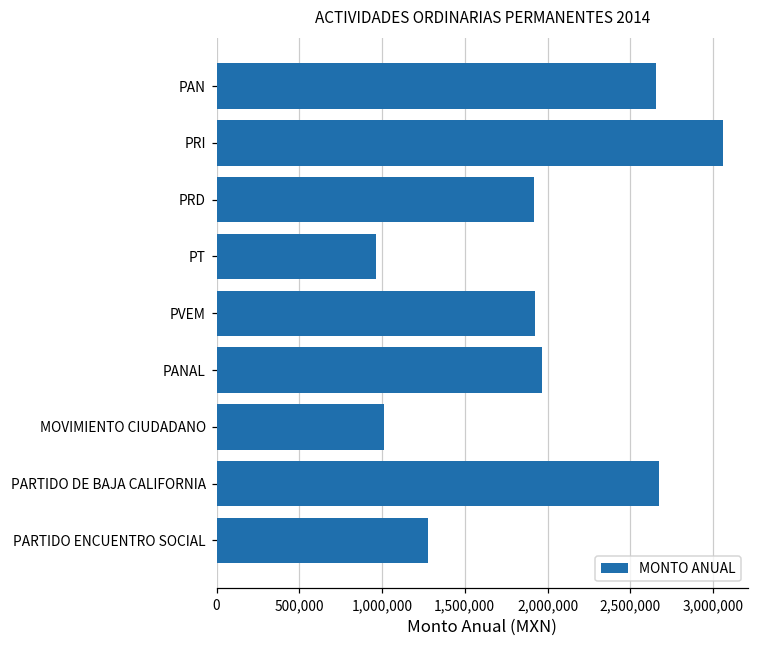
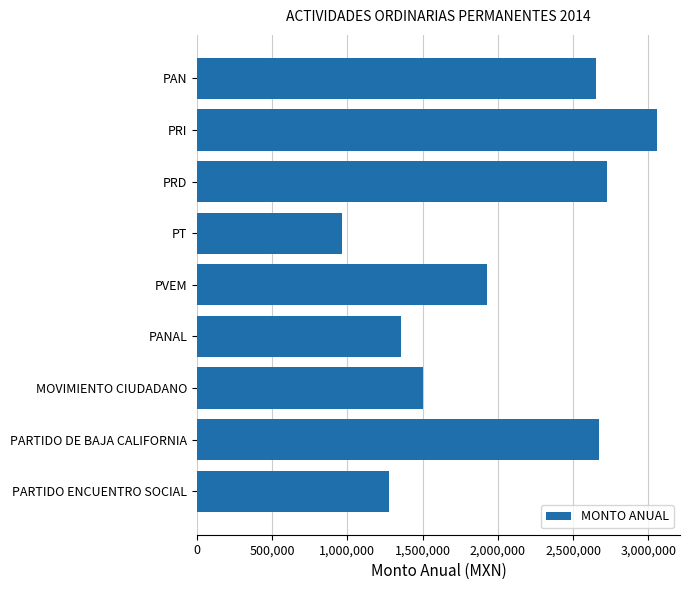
PRD: 1,920,000 -> 2,730,000
PANAL: 1,960,000 -> 1,360,000
MOVIMIENTO CIUDADANO: 1,010,000 -> 1,500,000
